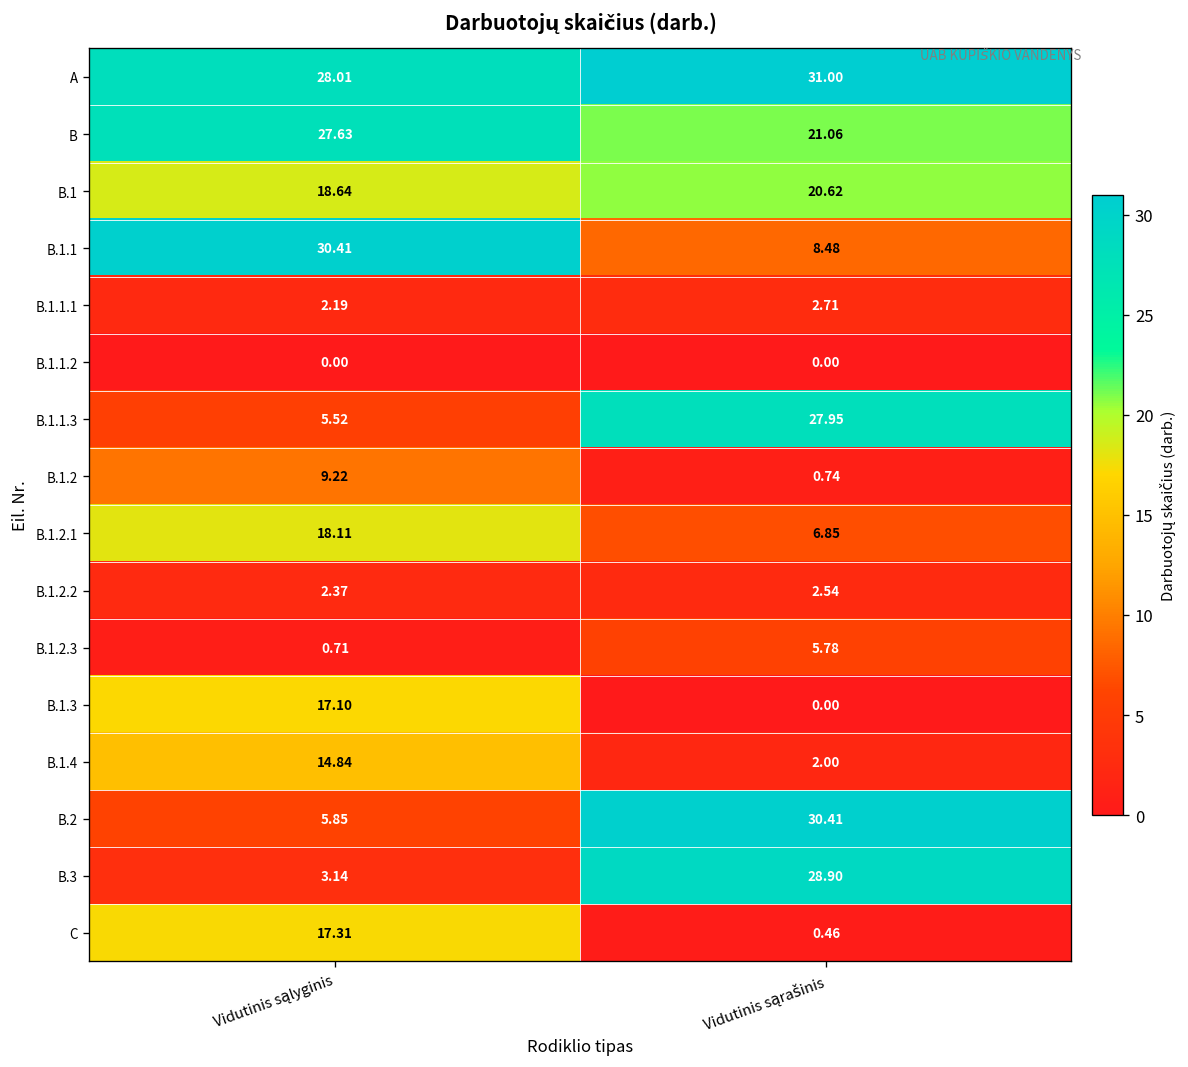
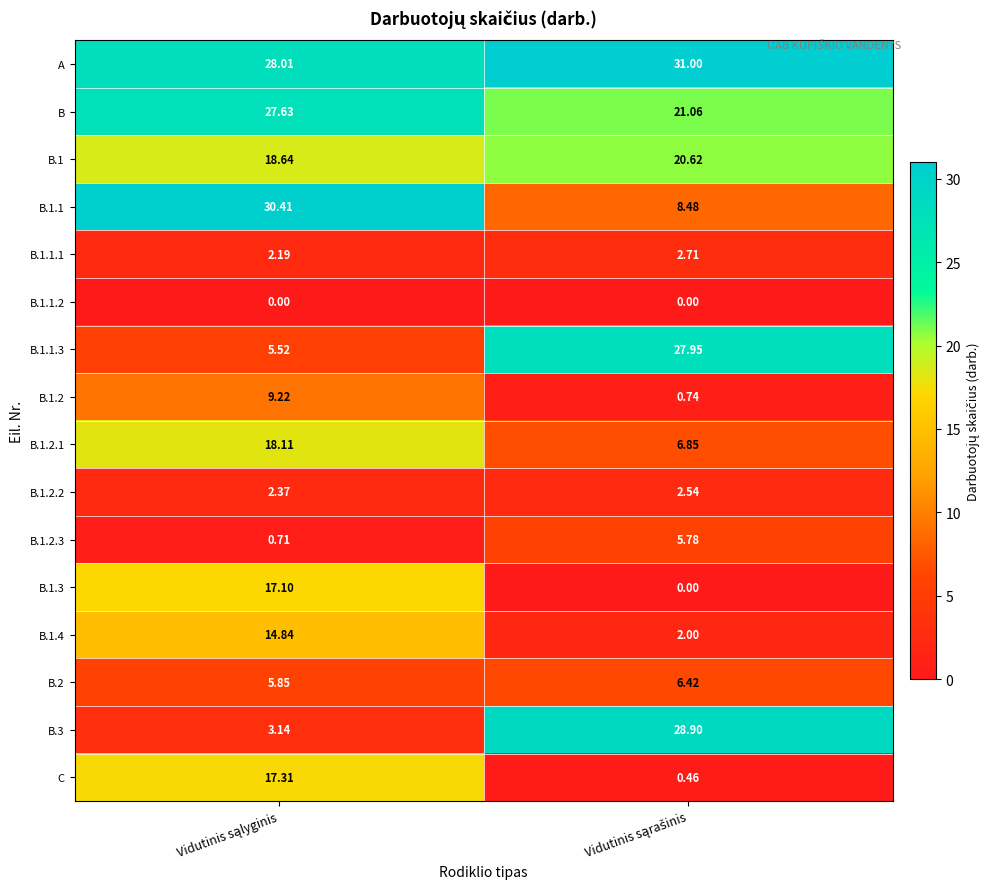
B.2, Vidutinis sąrašinis: 30.41 -> 6.42
